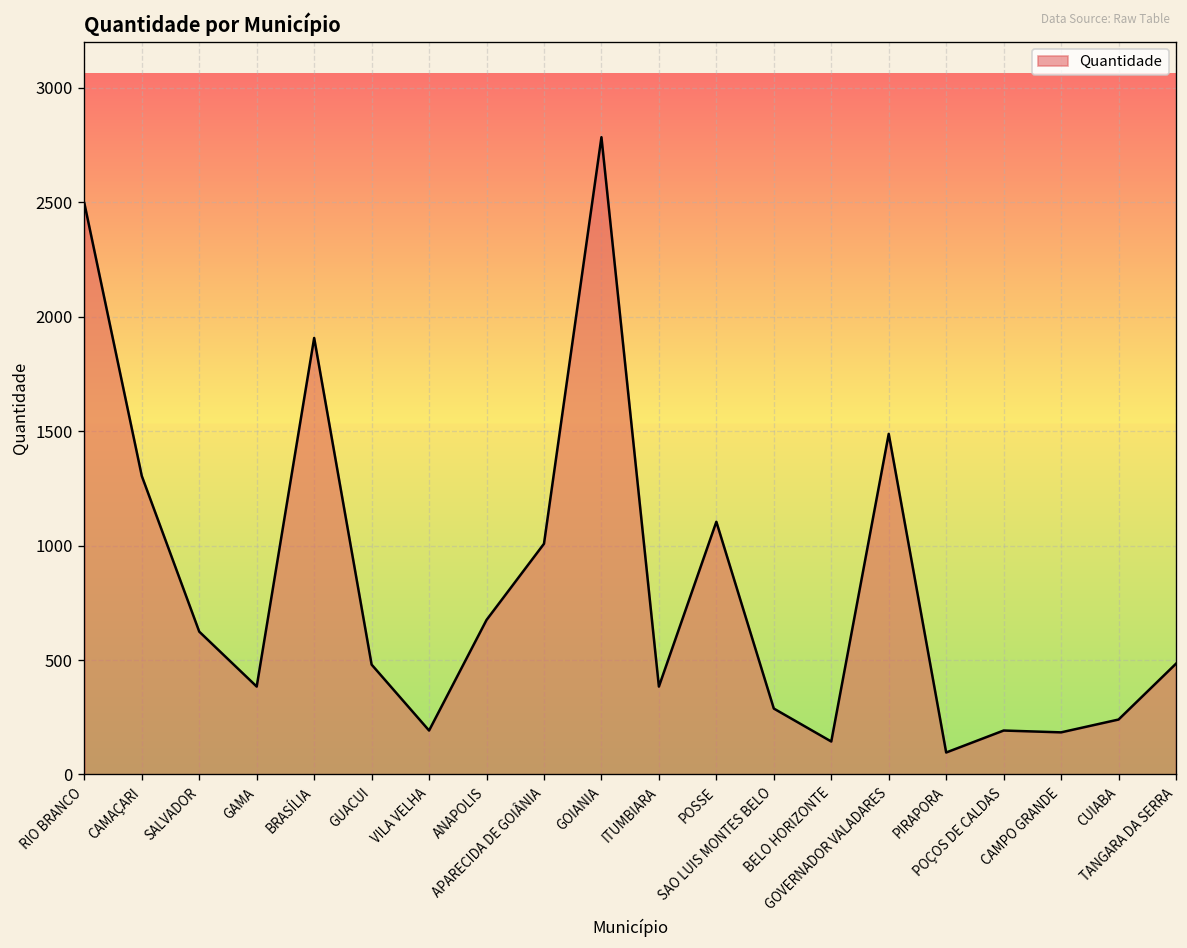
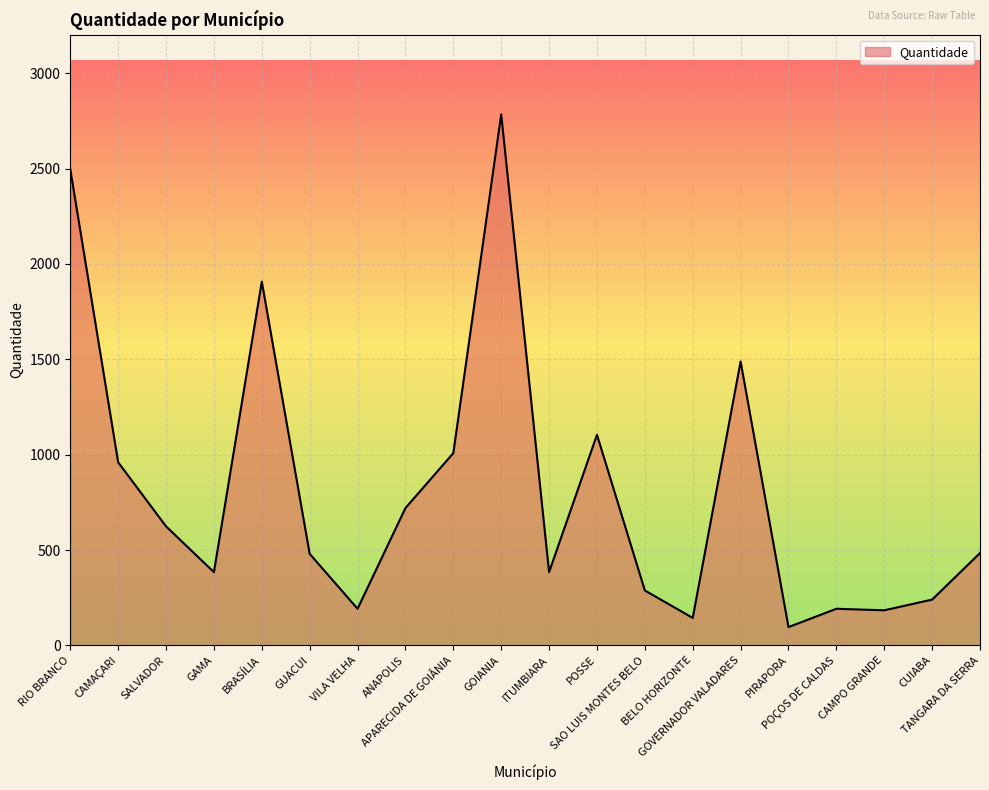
CAMAÇARI: 1300 -> 960
ANAPOLIS: 680 -> 720
